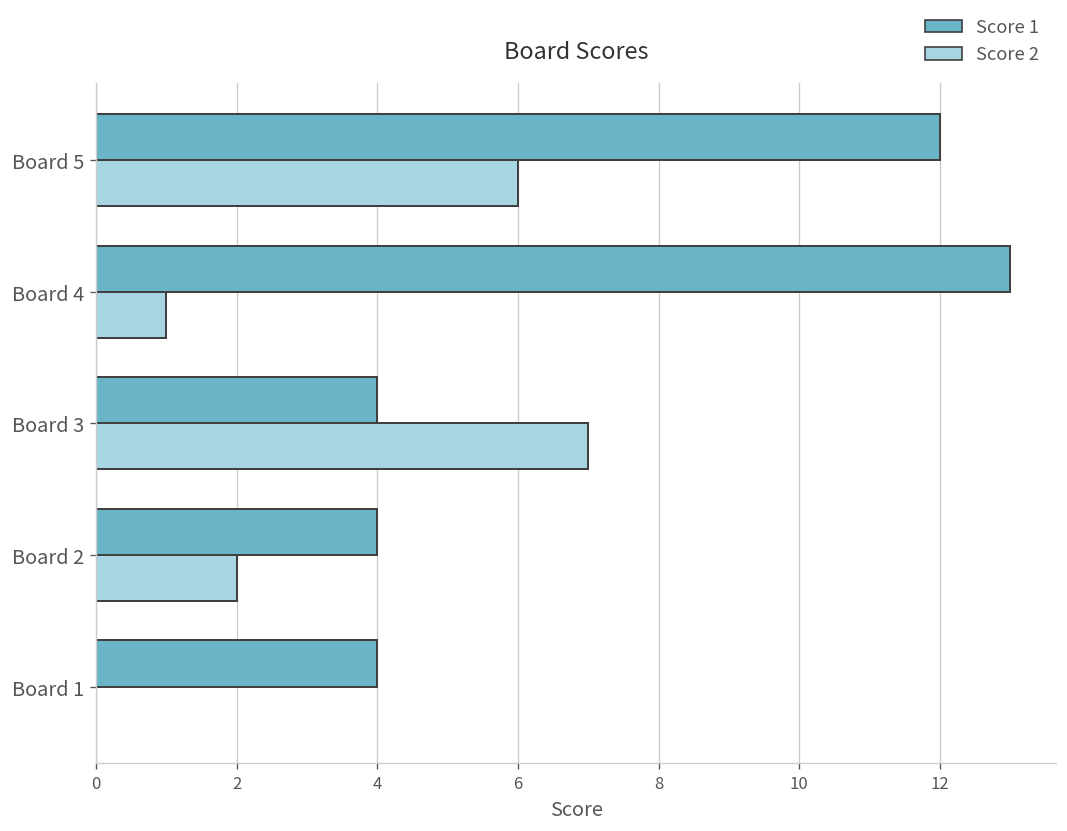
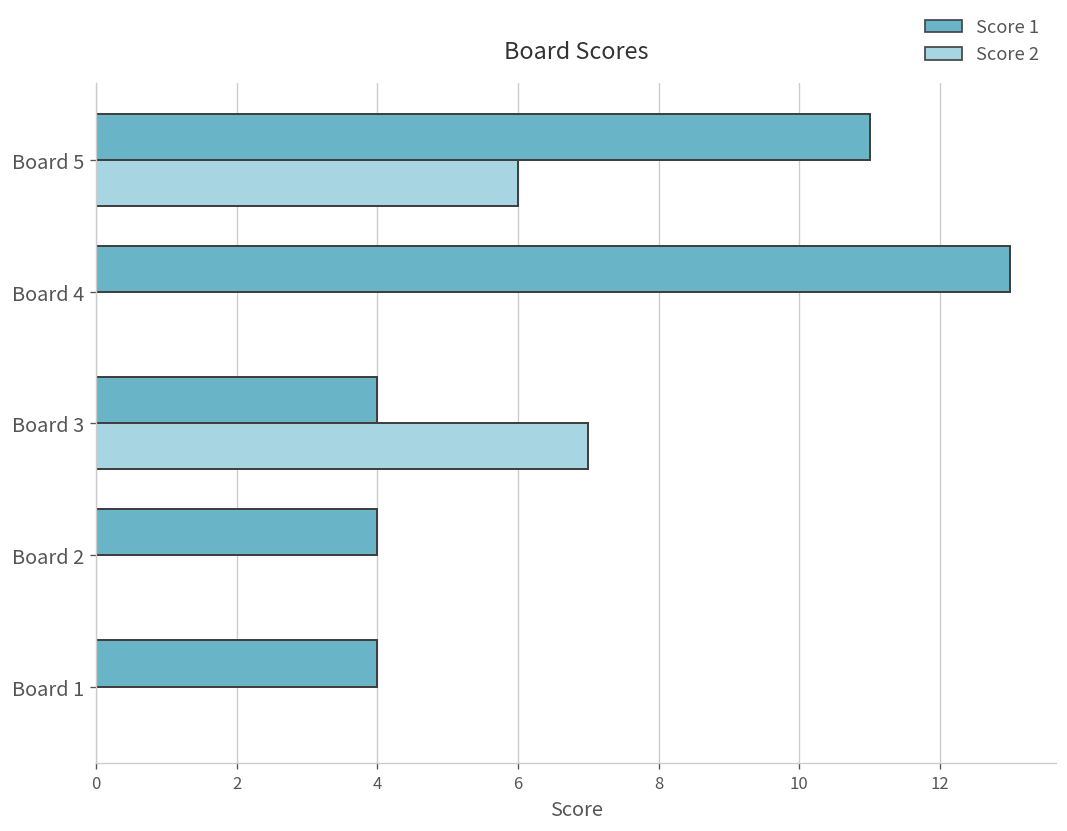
Score 1, Board 5: 12 -> 11
Score 2, Board 4: 1 -> 0
Score 2, Board 2: 2 -> 0
